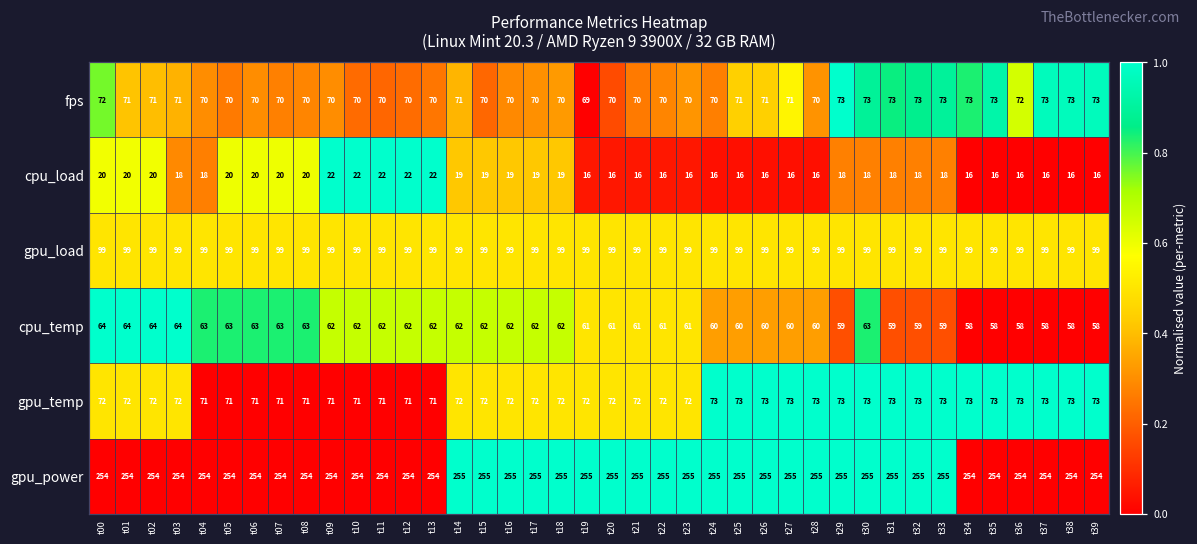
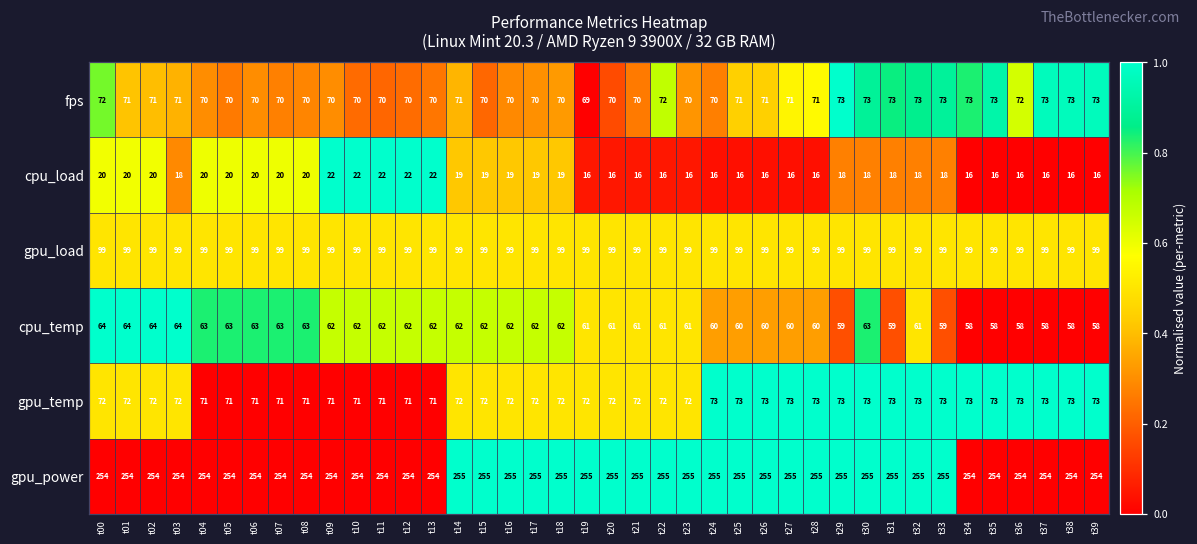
fps, t22: 70 -> 72
fps, t28: 70 -> 71
cpu_load, t04: 18 -> 20
cpu_temp, t32: 59 -> 61
